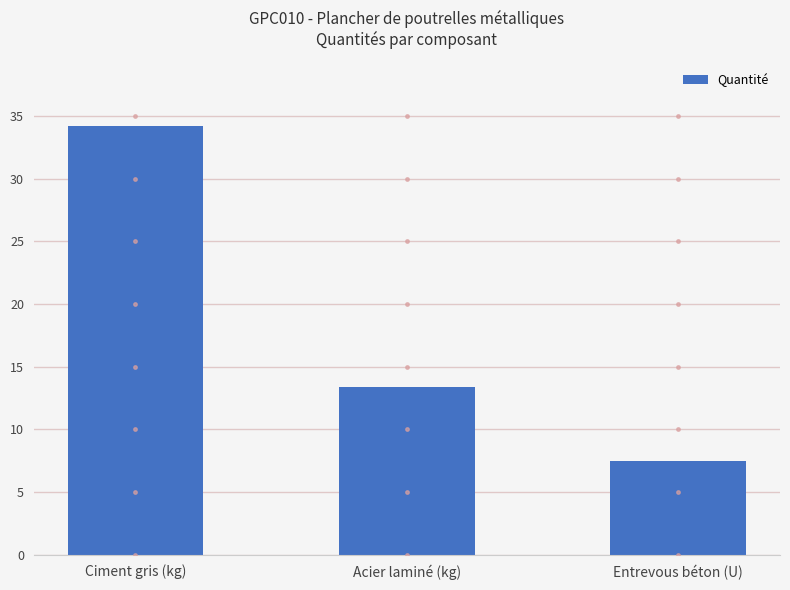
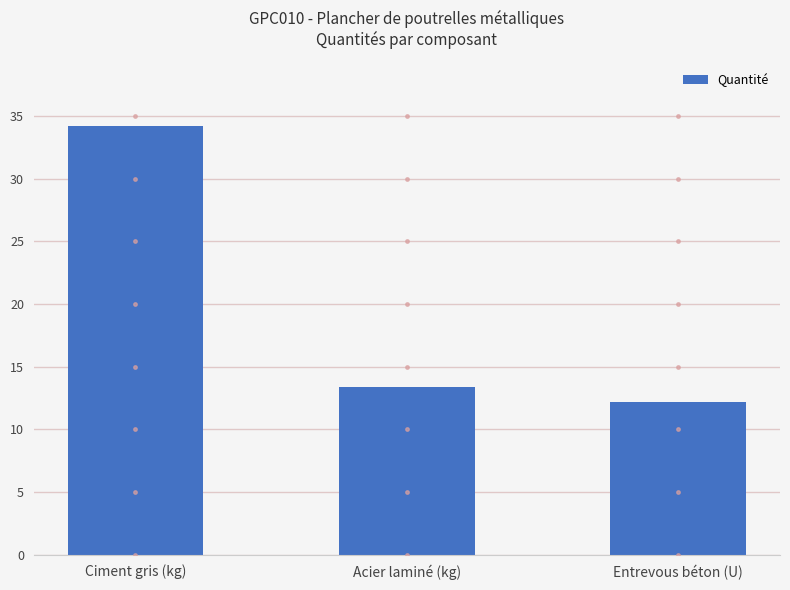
Quantité, Entrevous béton (U): 7.5 -> 12.2
